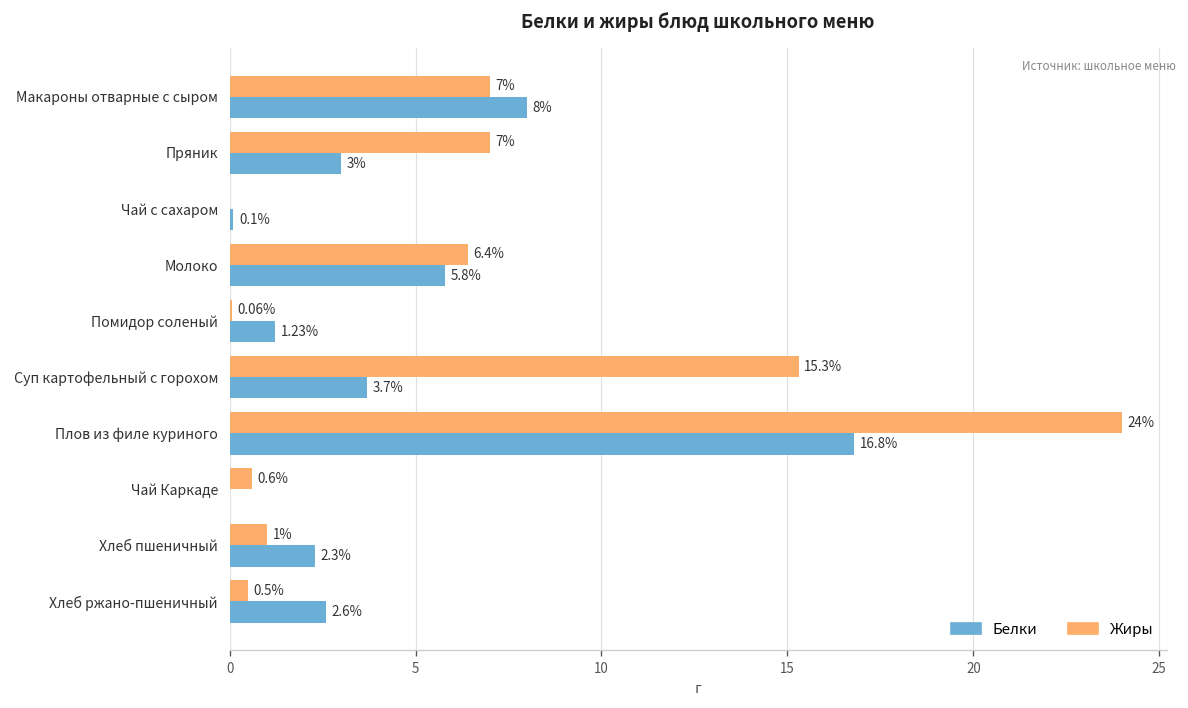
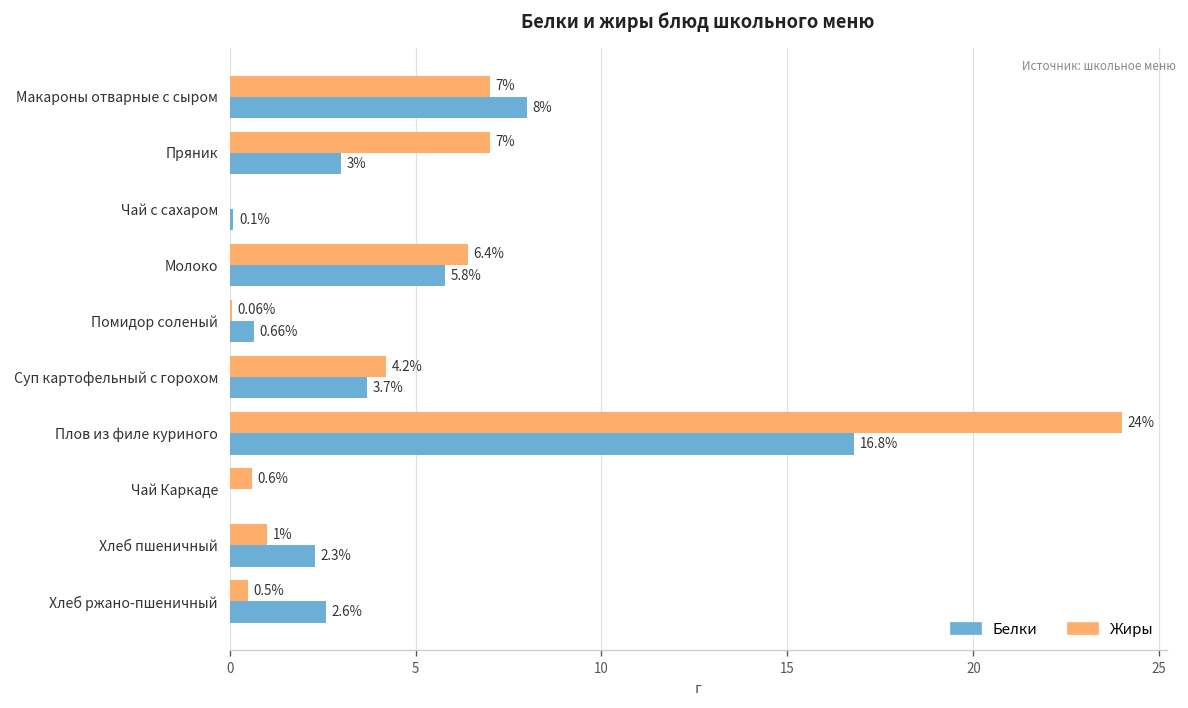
Белки, Помидор соленый: 1.23% -> 0.66%
Жиры, Суп картофельный с горохом: 15.3% -> 4.2%
